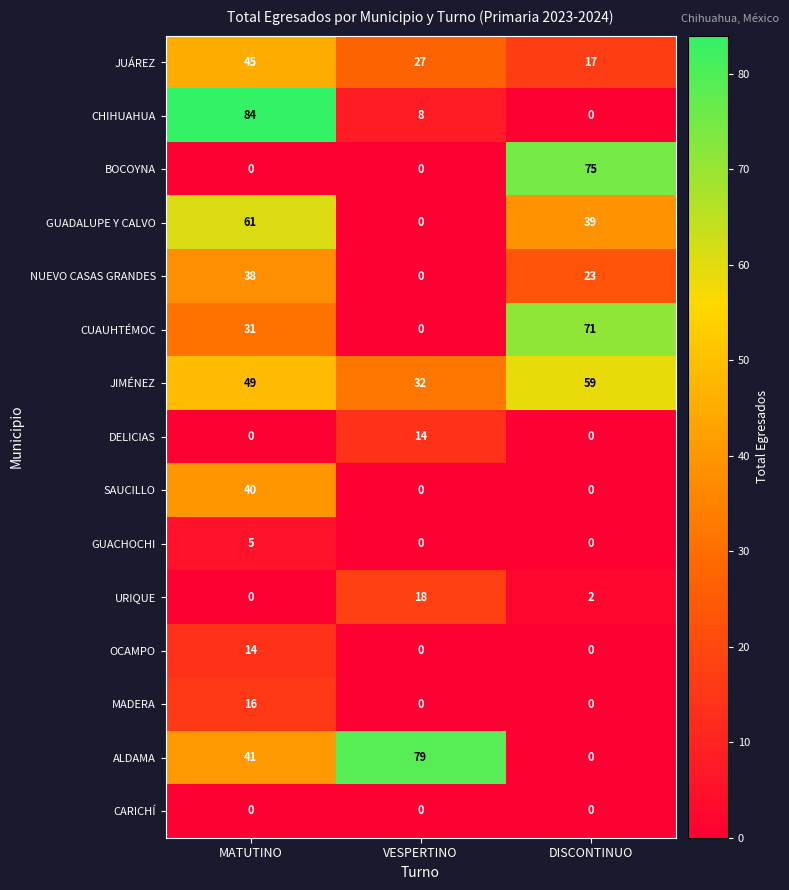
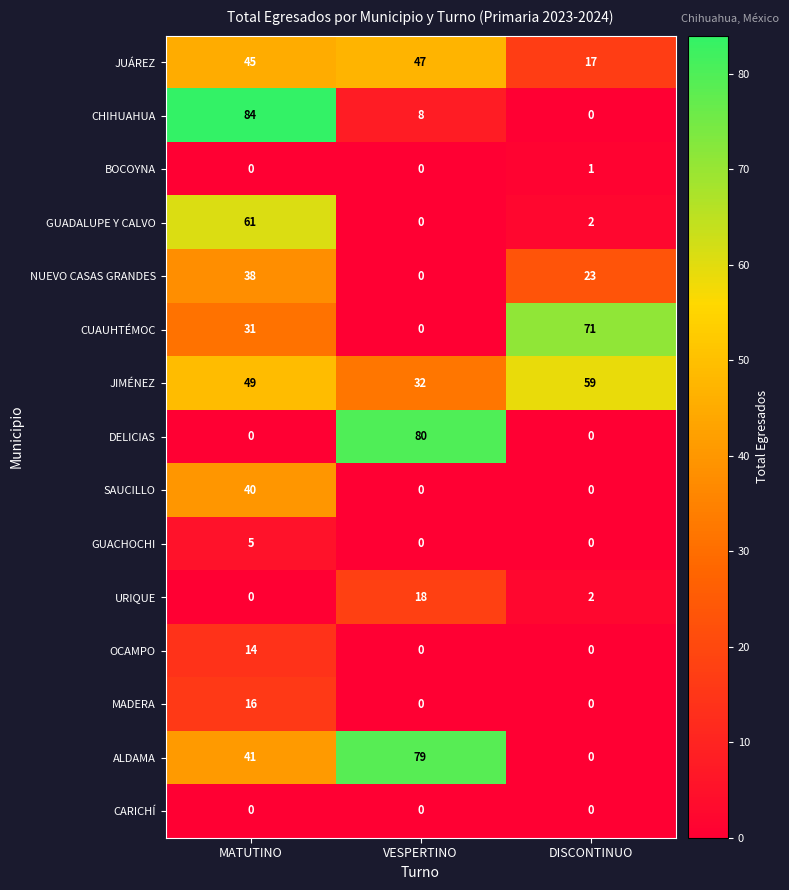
JUÁREZ, VESPERTINO: 27 -> 47
BOCOYNA, DISCONTINUO: 75 -> 1
GUADALUPE Y CALVO, DISCONTINUO: 39 -> 2
DELICIAS, VESPERTINO: 14 -> 80
